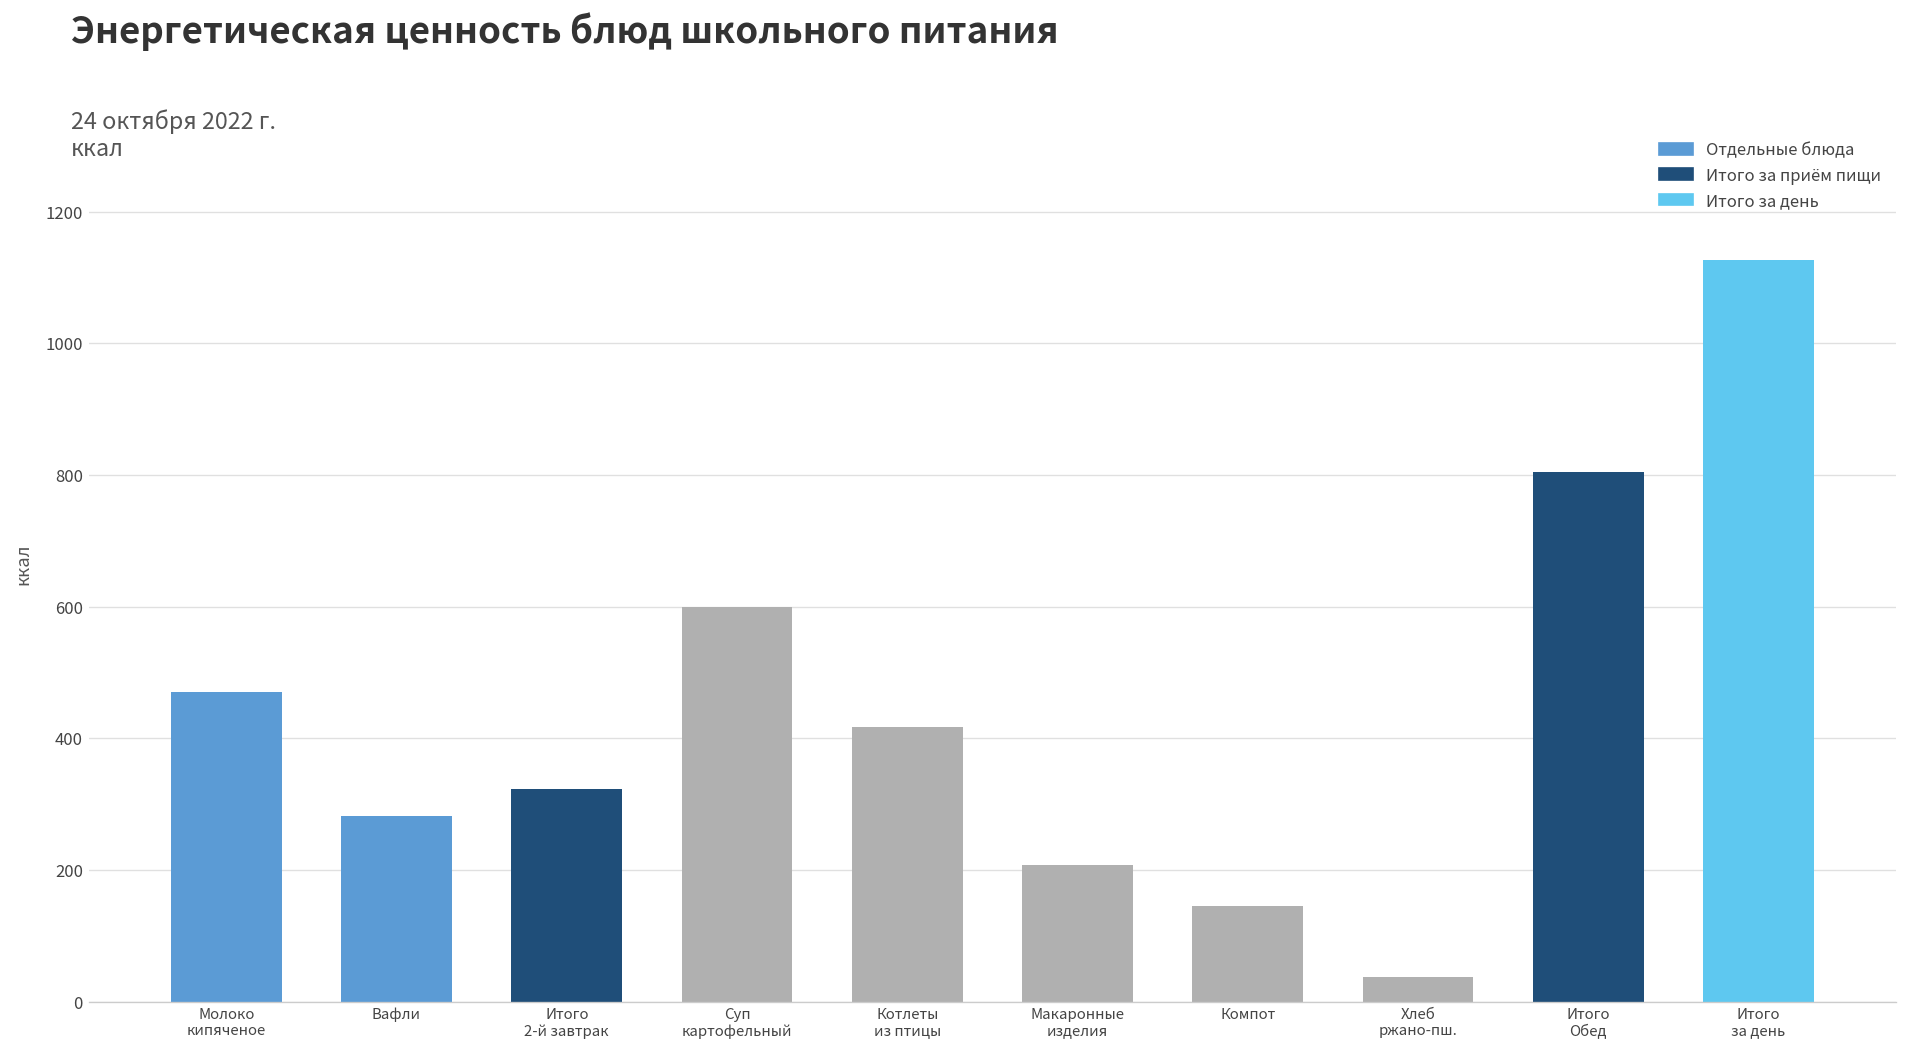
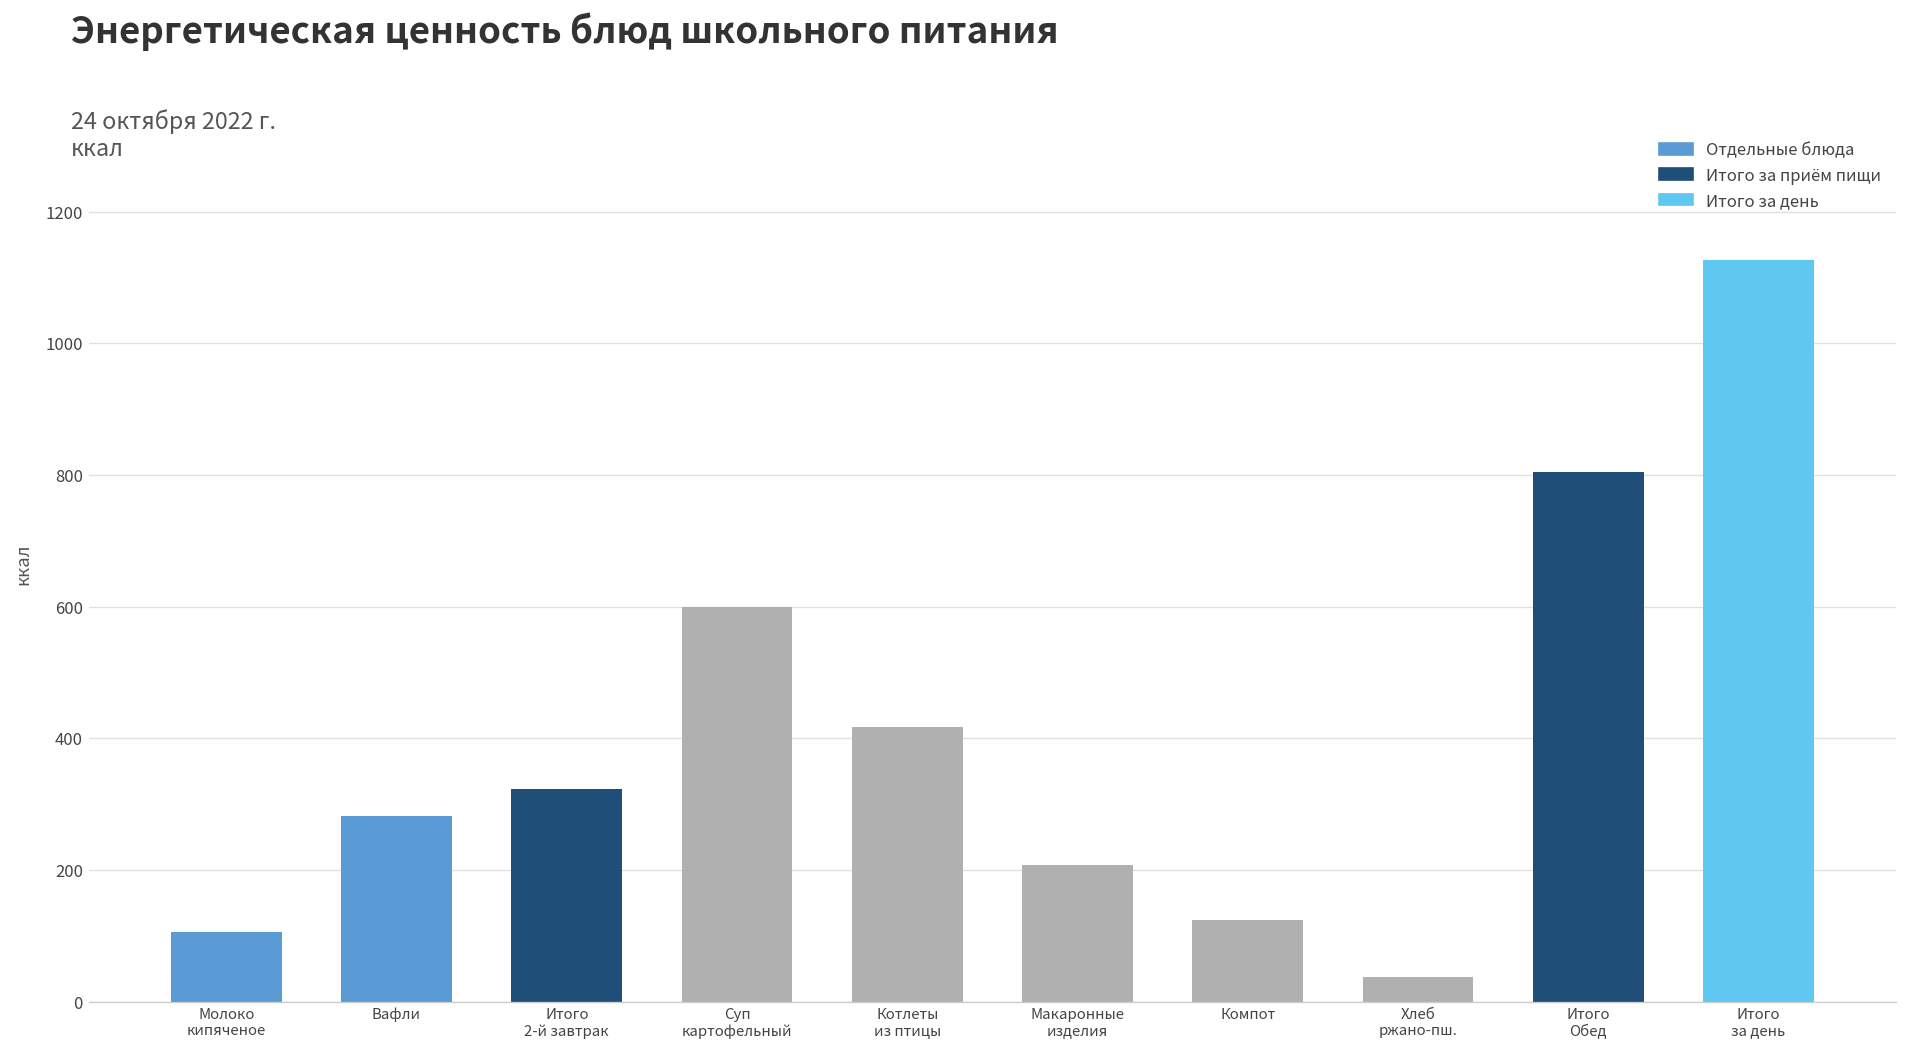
Молоко кипяченое: 470 -> 110
Компот: 140 -> 120
